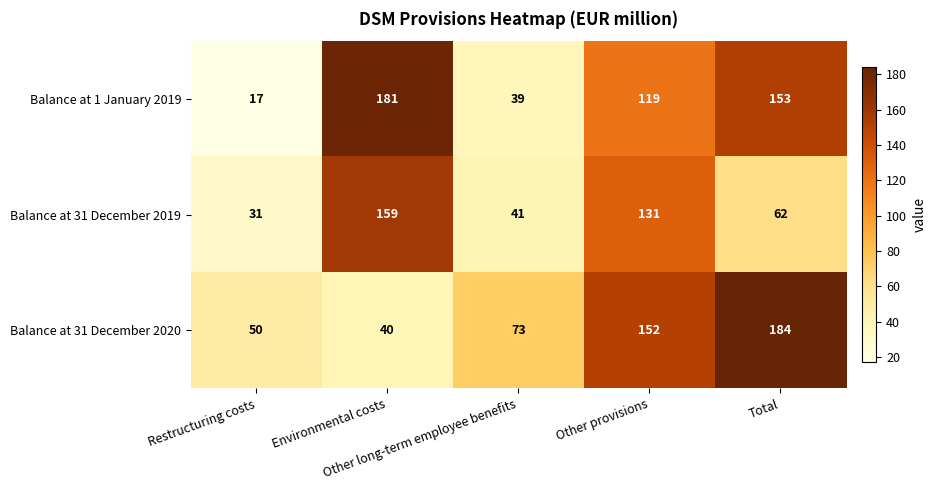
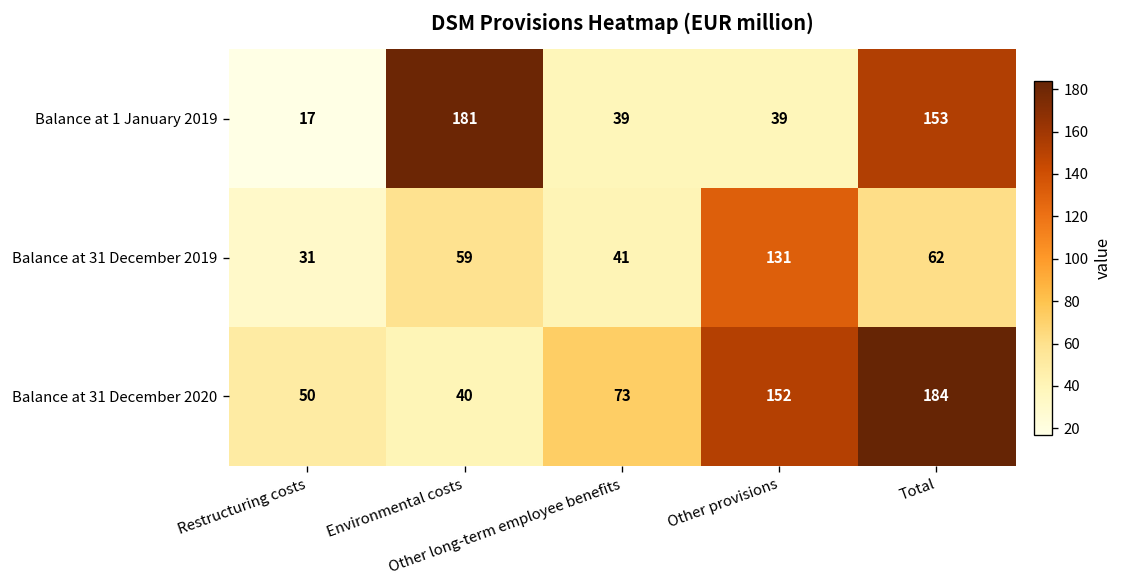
Balance at 1 January 2019, Other provisions: 119 -> 39
Balance at 31 December 2019, Environmental costs: 159 -> 59
